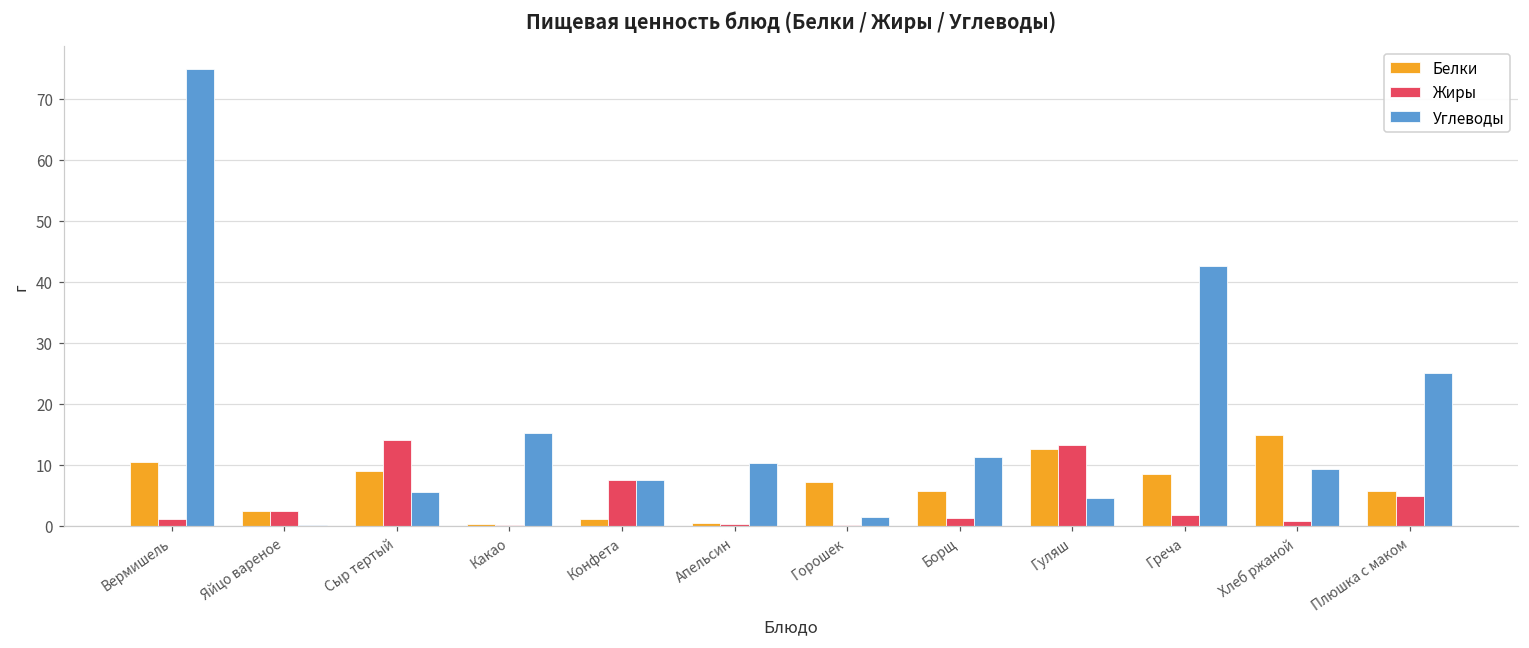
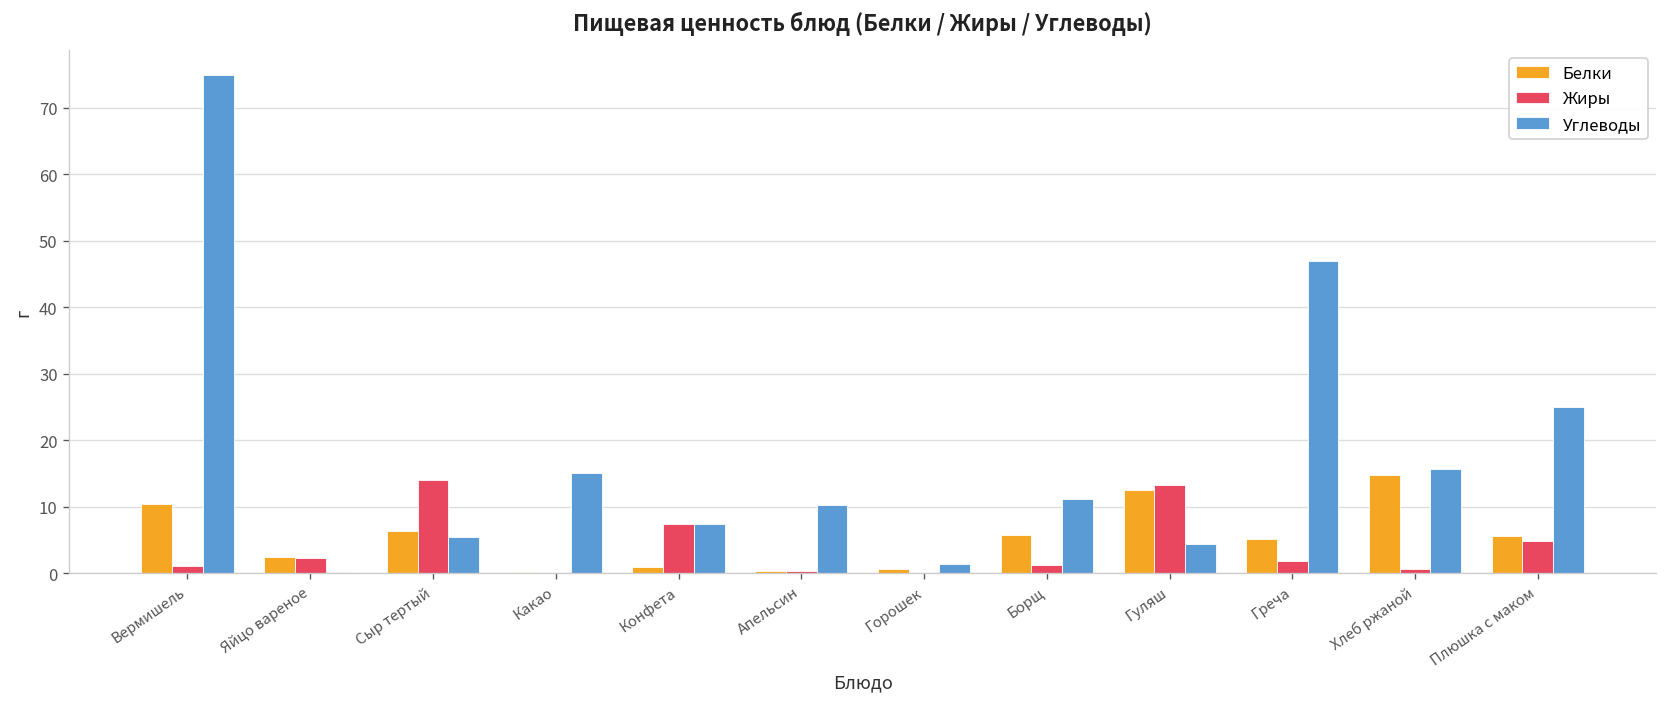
Белки, Сыр тертый: 9 -> 6
Белки, Горошек: 7 -> 1
Белки, Греча: 8 -> 5
Углеводы, Греча: 43 -> 47
Углеводы, Хлеб ржаной: 9 -> 16
